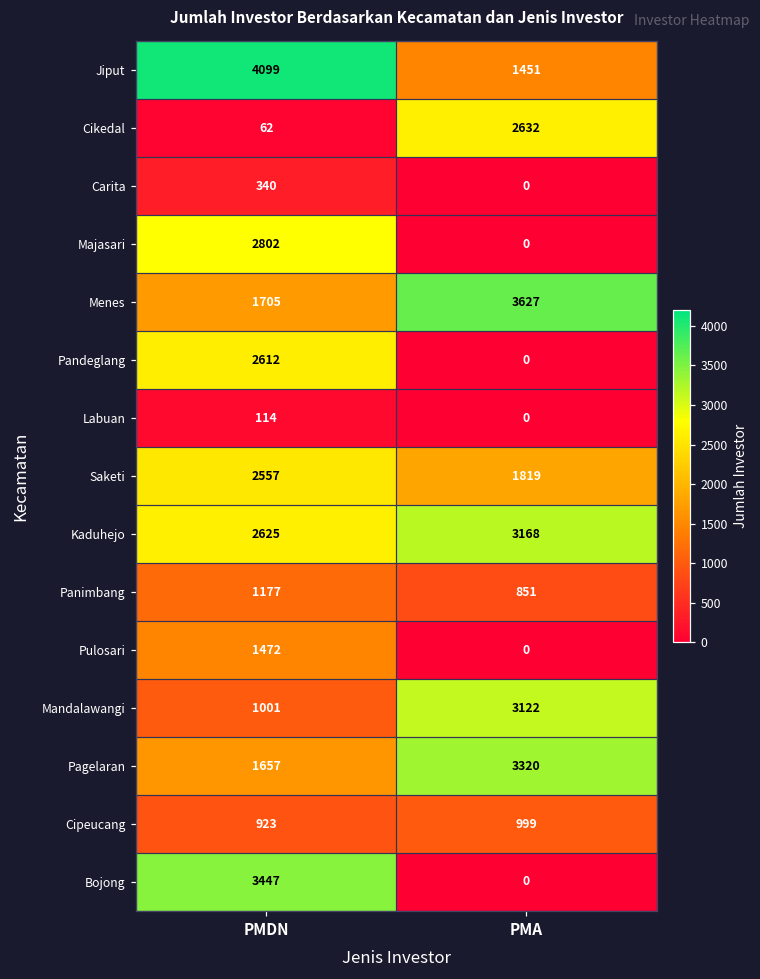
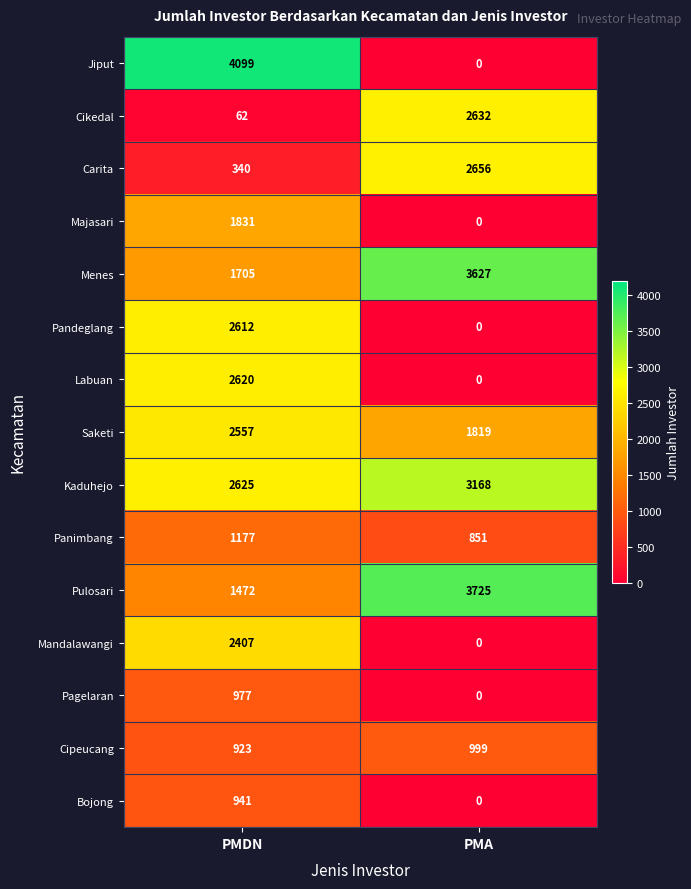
Jiput, PMA: 1451 -> 0
Carita, PMA: 0 -> 2656
Majasari, PMDN: 2802 -> 1831
Labuan, PMDN: 114 -> 2620
Pulosari, PMA: 0 -> 3725
Mandalawangi, PMDN: 1001 -> 2407
Mandalawangi, PMA: 3122 -> 0
Pagelaran, PMDN: 1657 -> 977
Pagelaran, PMA: 3320 -> 0
Bojong, PMDN: 3447 -> 941
